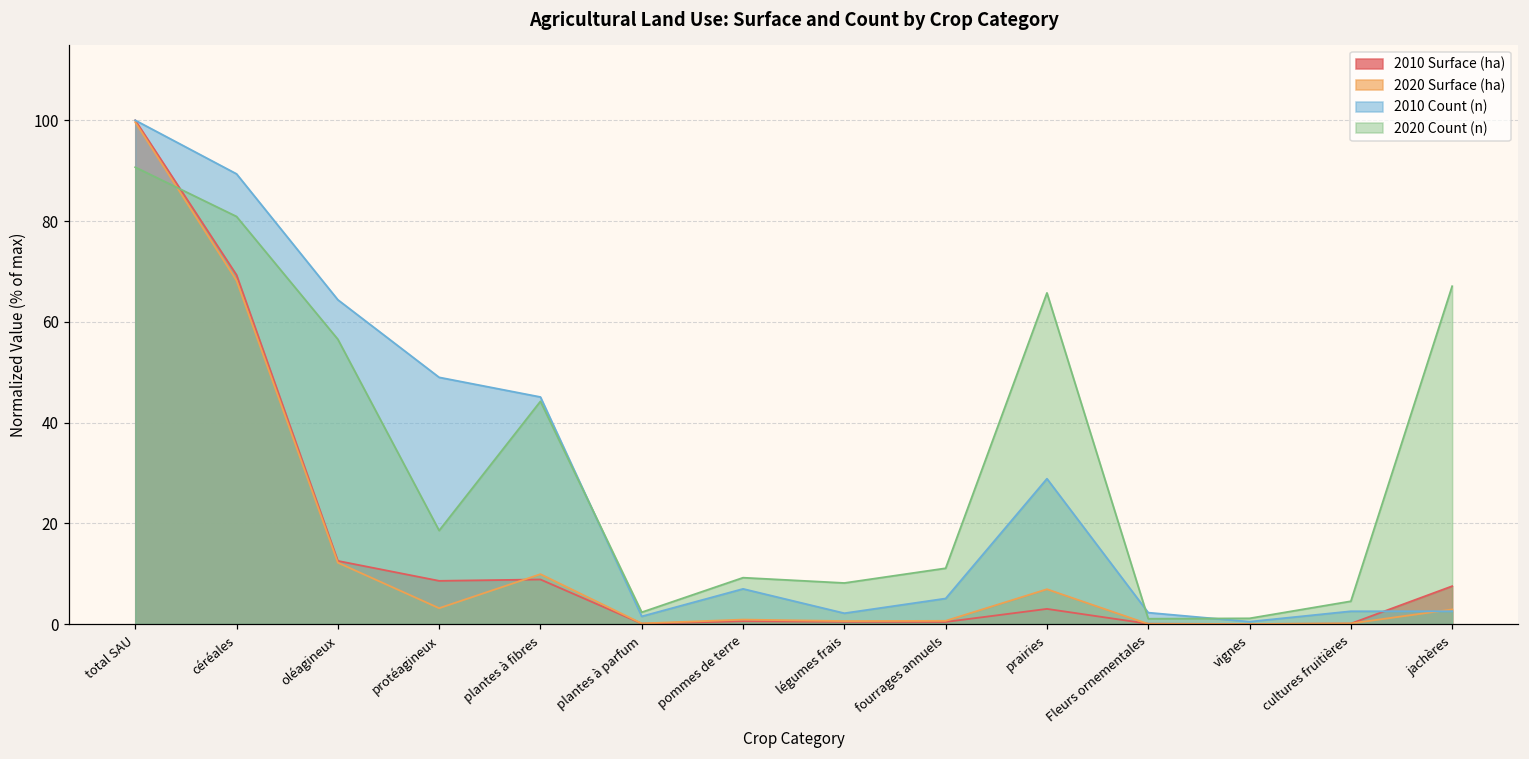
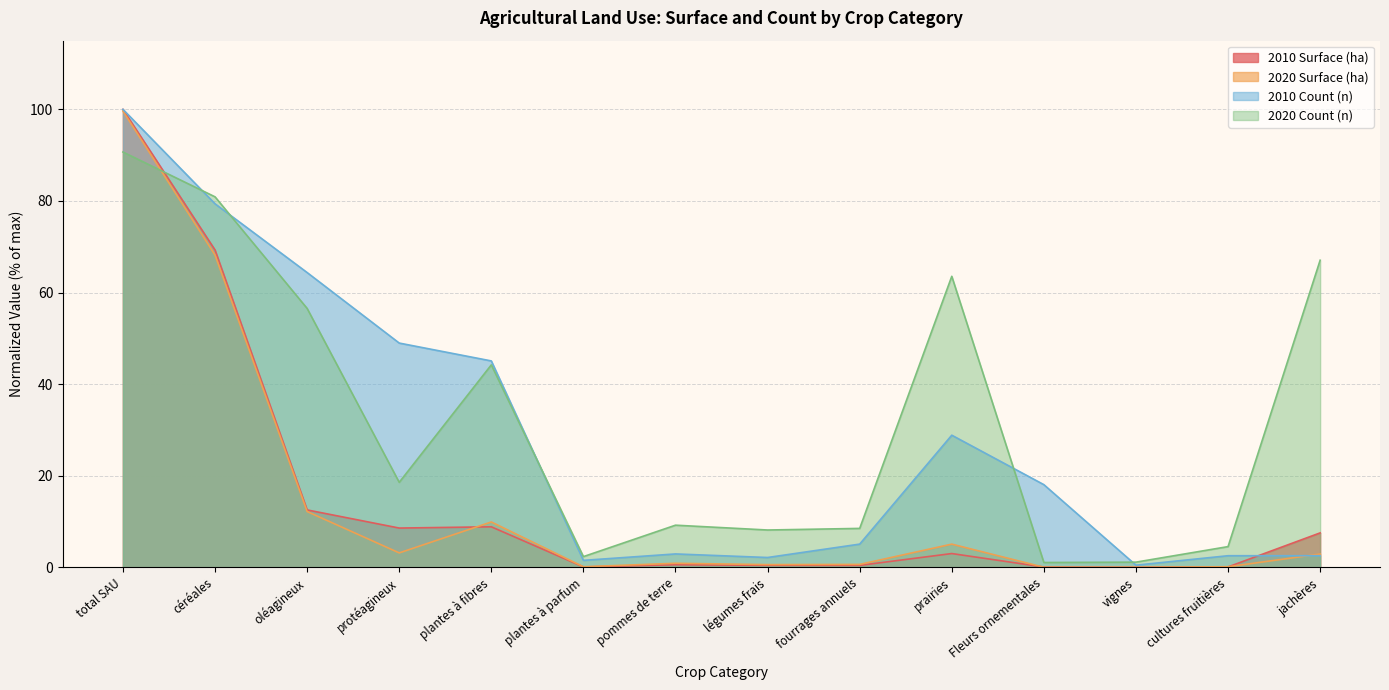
2010 Count (n), céréales: 89 -> 79
2010 Count (n), pommes de terre: 7 -> 3
2020 Count (n), fourrages annuels: 11 -> 8
2020 Surface (ha), prairies: 7 -> 5
2020 Count (n), prairies: 66 -> 64
2010 Count (n), Fleurs ornementales: 2 -> 18
